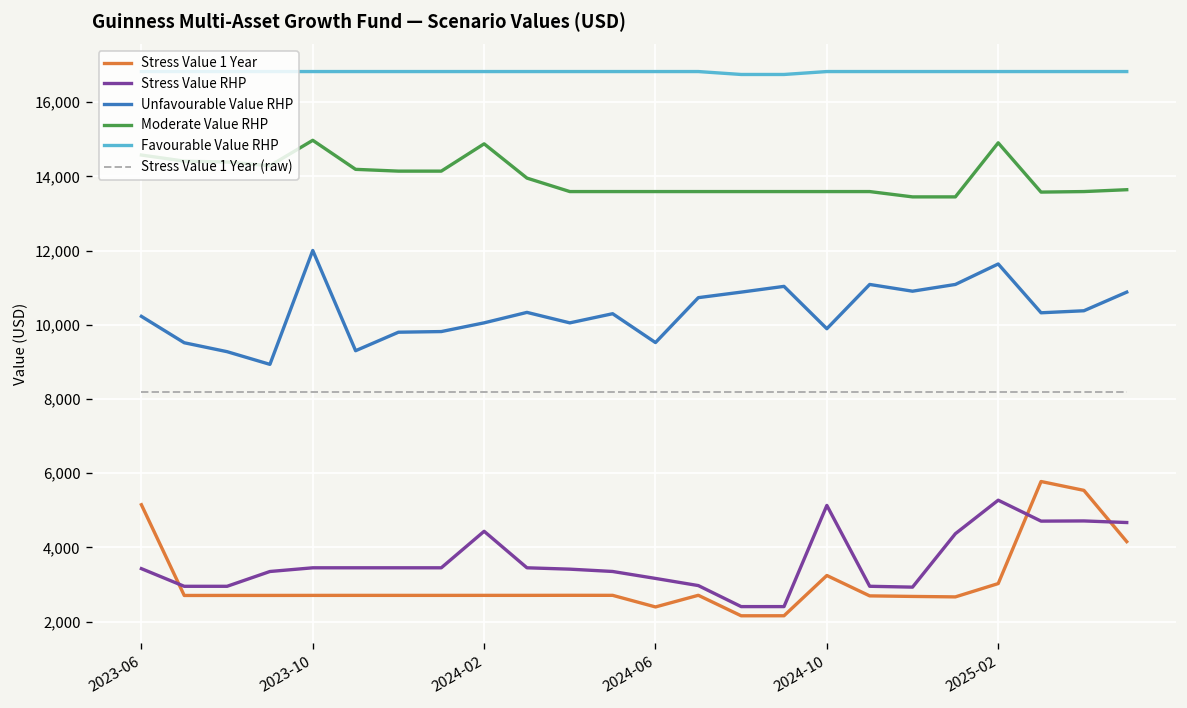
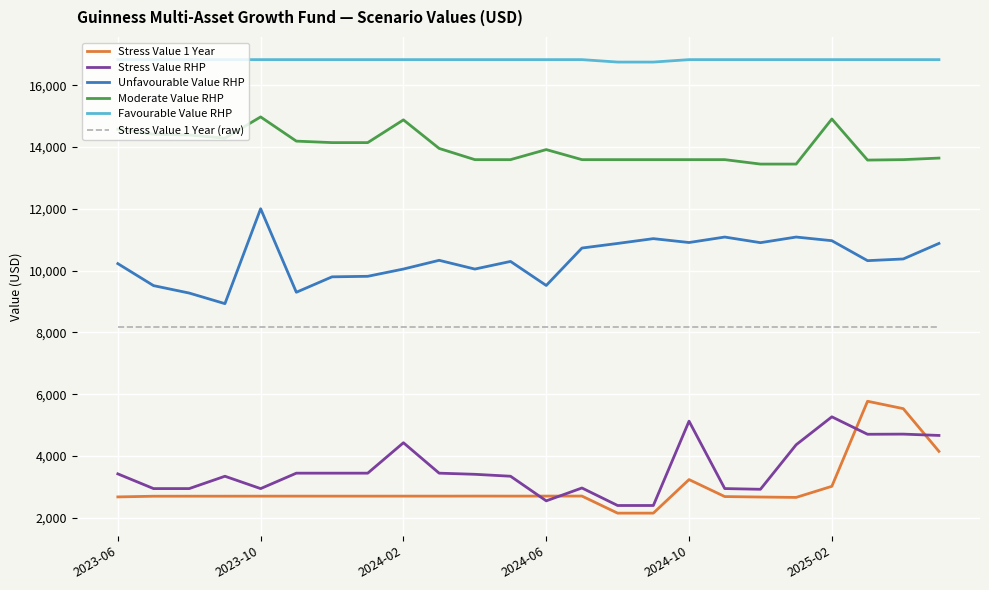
Stress Value 1 Year, 2023-06: 5,100 -> 2,700
Stress Value RHP, 2023-10: 3,400 -> 2,900
Stress Value 1 Year, 2024-06: 2,400 -> 2,700
Stress Value RHP, 2024-06: 3,200 -> 2,600
Moderate Value RHP, 2024-06: 13,600 -> 13,900
Unfavourable Value RHP, 2024-10: 9,900 -> 10,900
Unfavourable Value RHP, 2025-02: 11,600 -> 11,000
